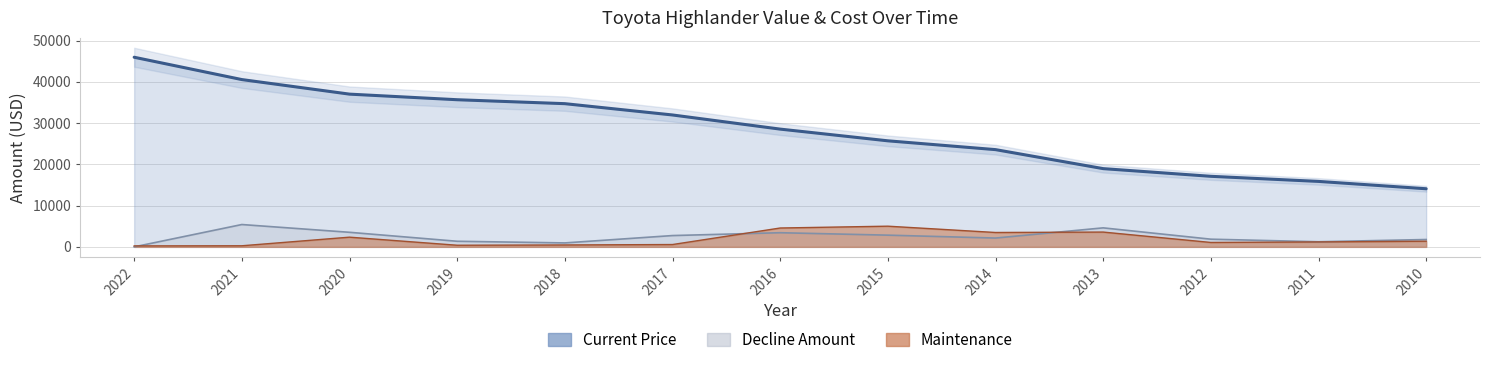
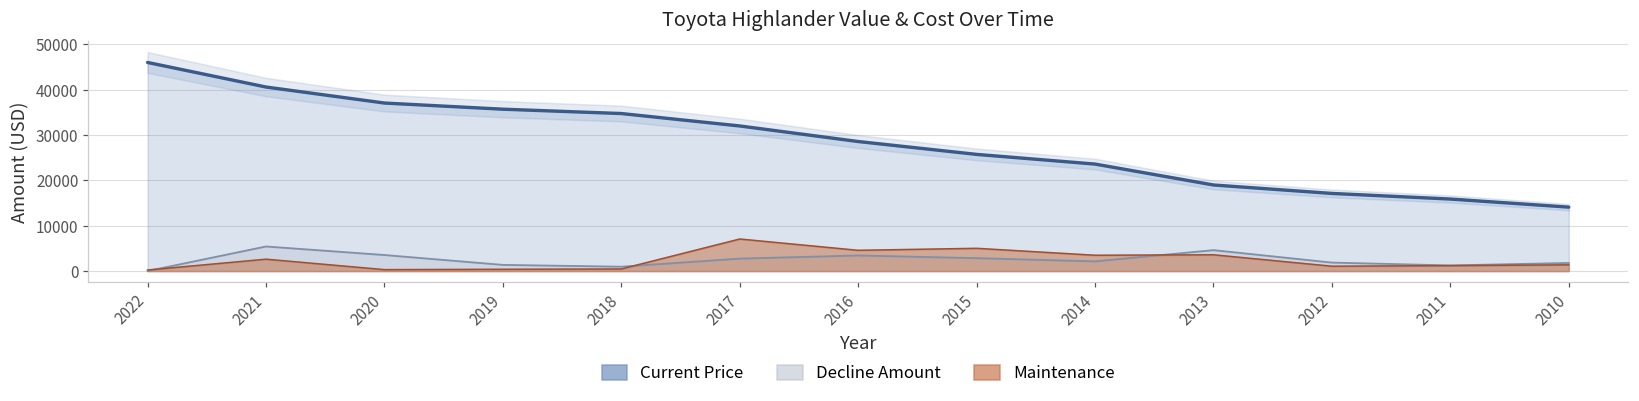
Maintenance, 2021: 0 -> 3000
Maintenance, 2020: 2000 -> 0
Maintenance, 2017: 1000 -> 7000
